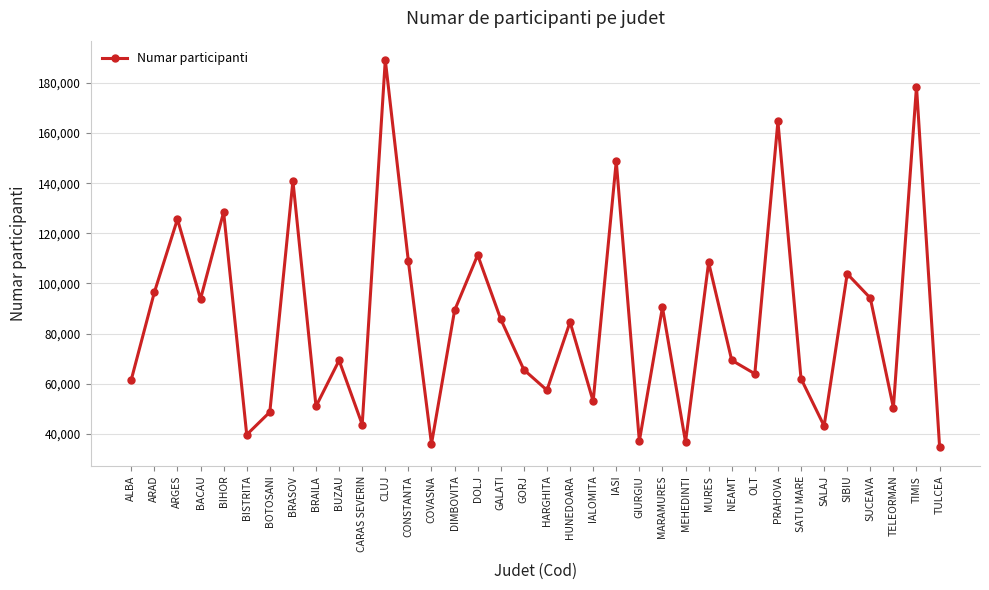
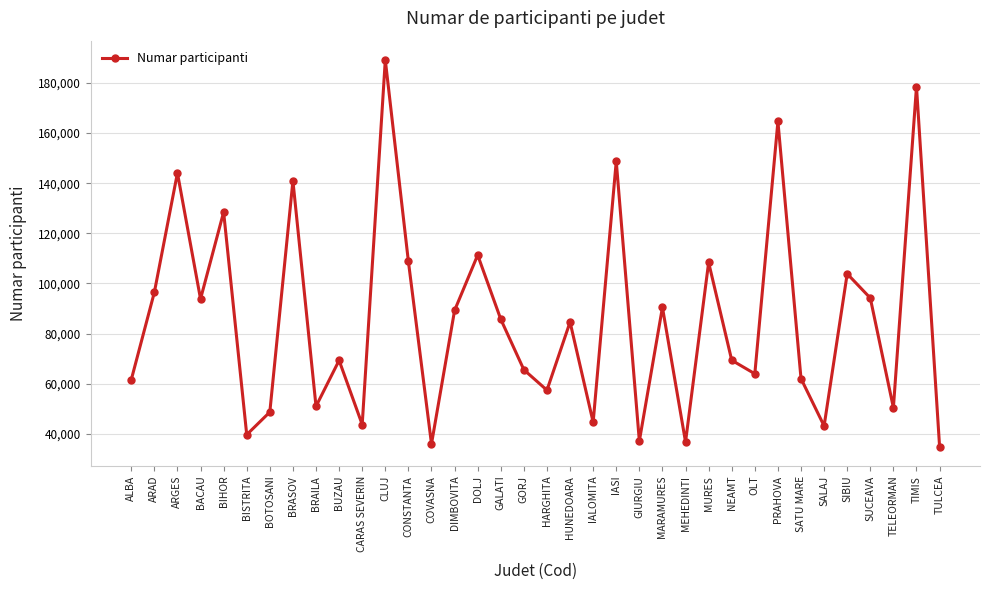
ARGES: 126,000 -> 144,000
IALOMITA: 53,000 -> 45,000
